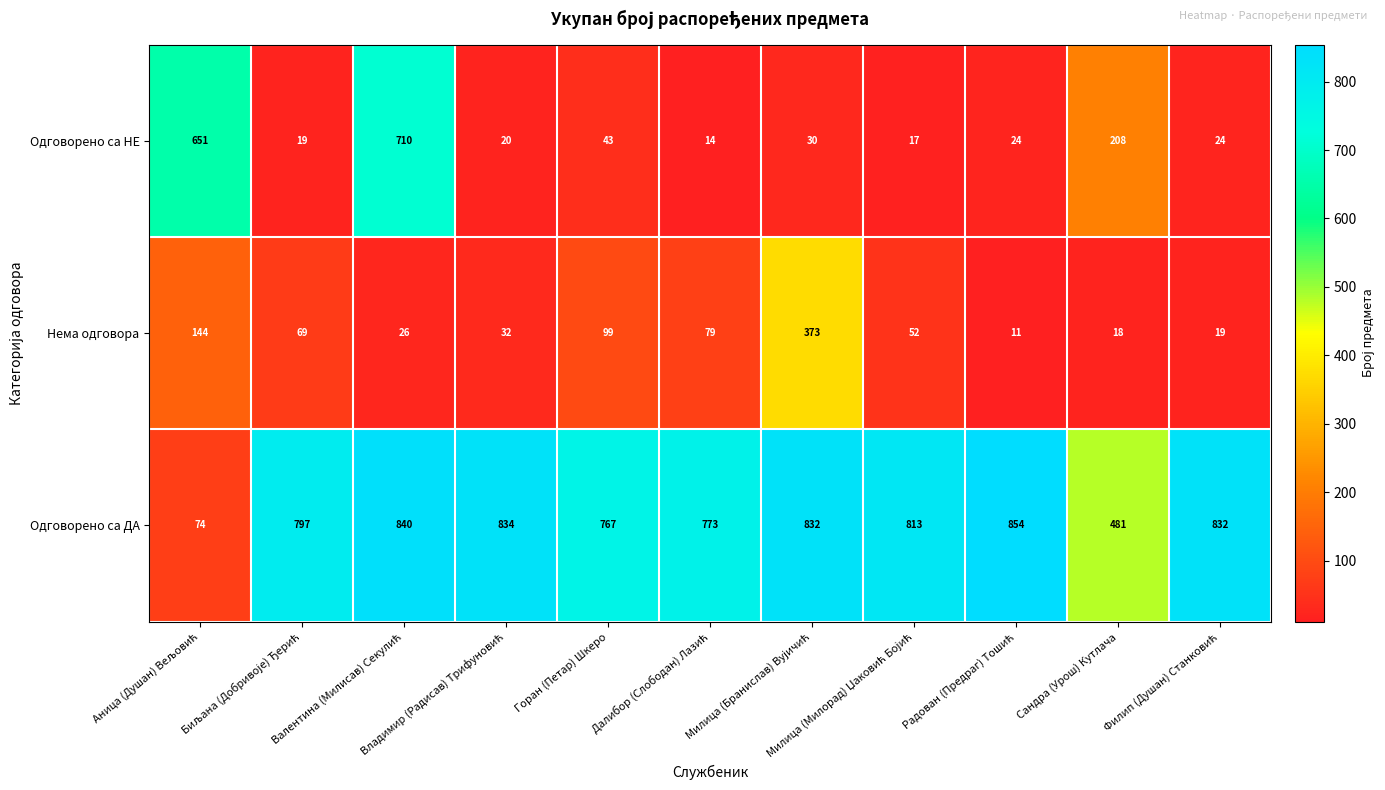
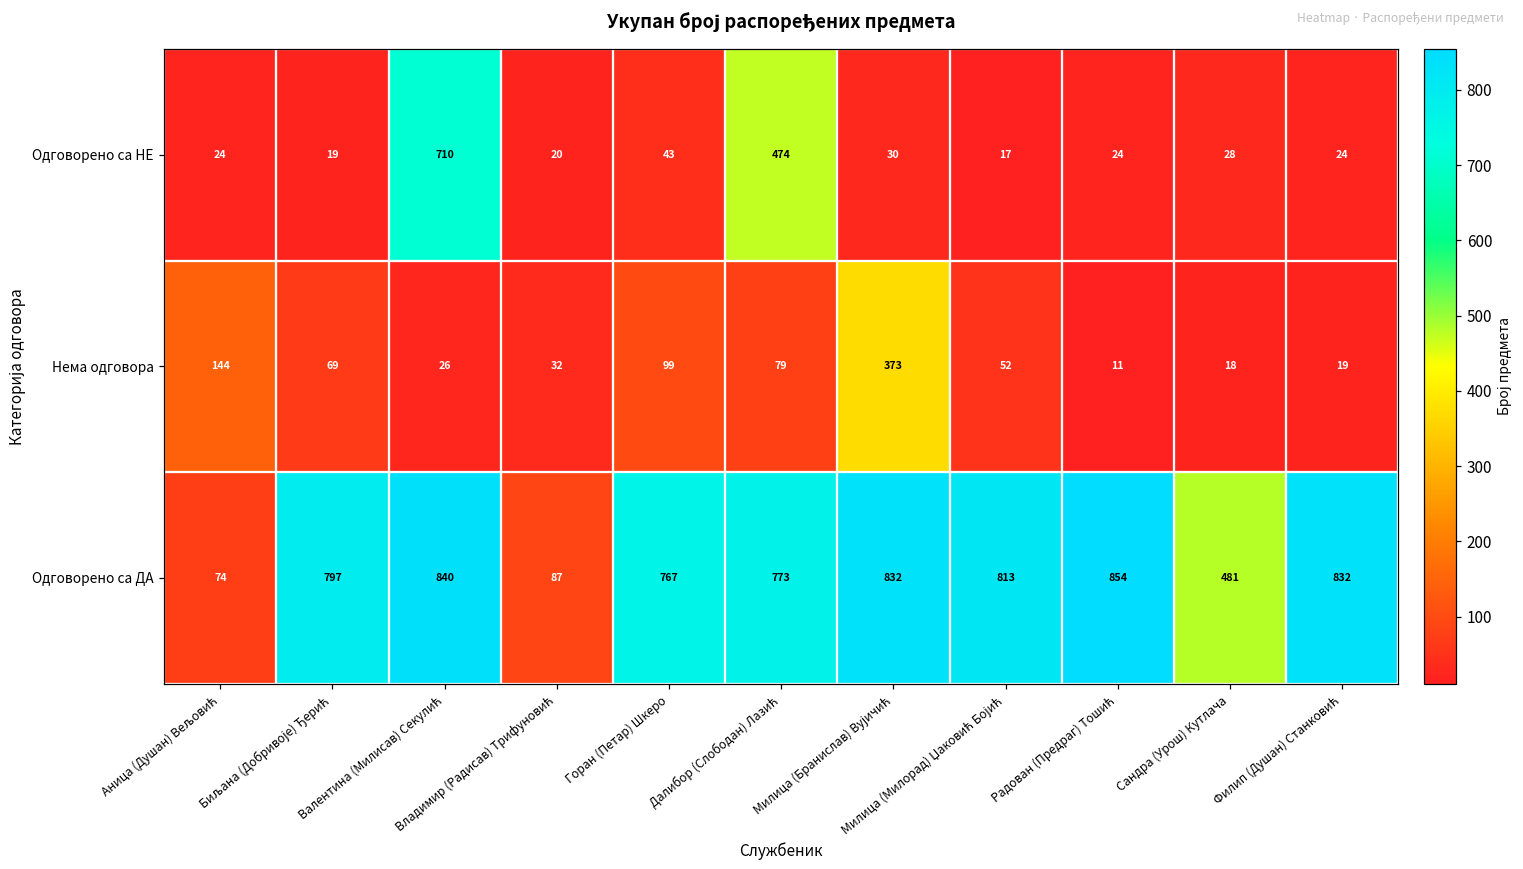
Одговорено са НЕ, Аница (Душан) Вељовић: 651 -> 24
Одговорено са НЕ, Далибор (Слободан) Лазић: 14 -> 474
Одговорено са НЕ, Сандра (Урош) Кутлача: 208 -> 28
Одговорено са ДА, Владимир (Радисав) Трифуновић: 834 -> 87
